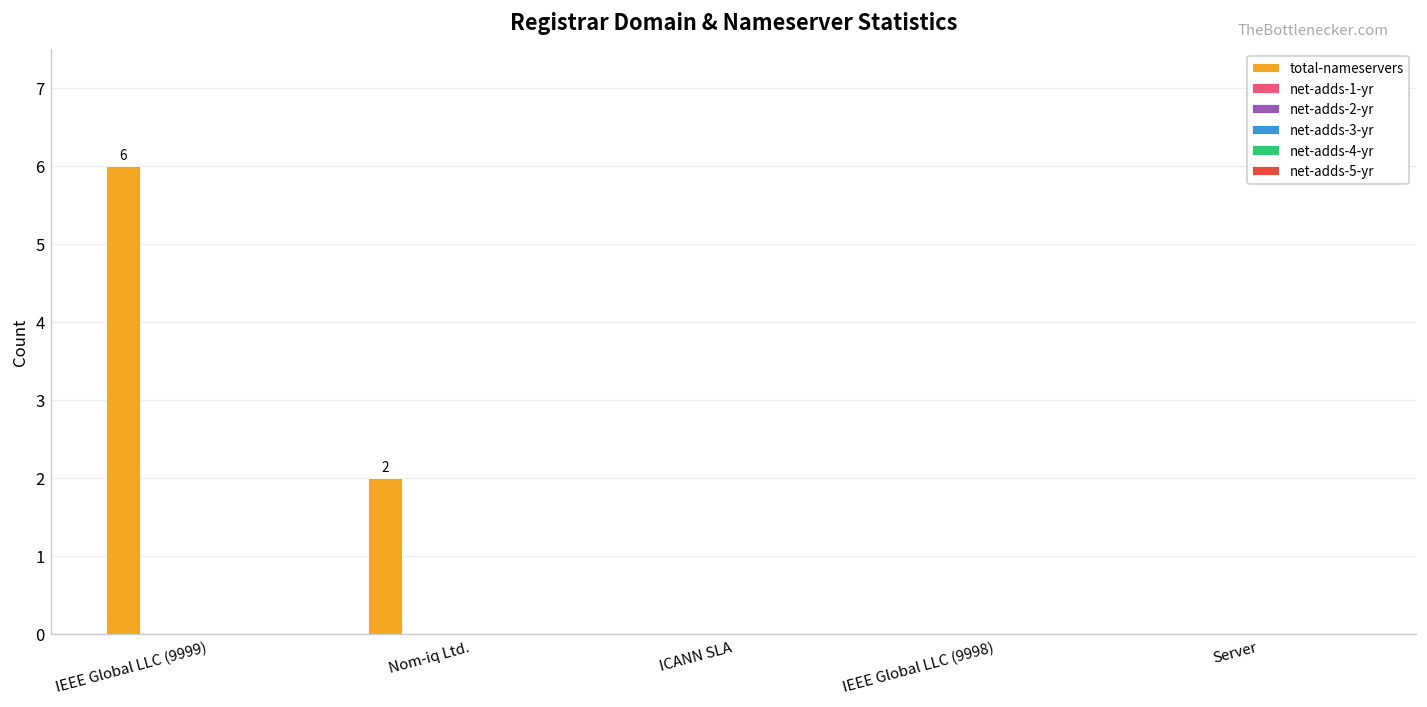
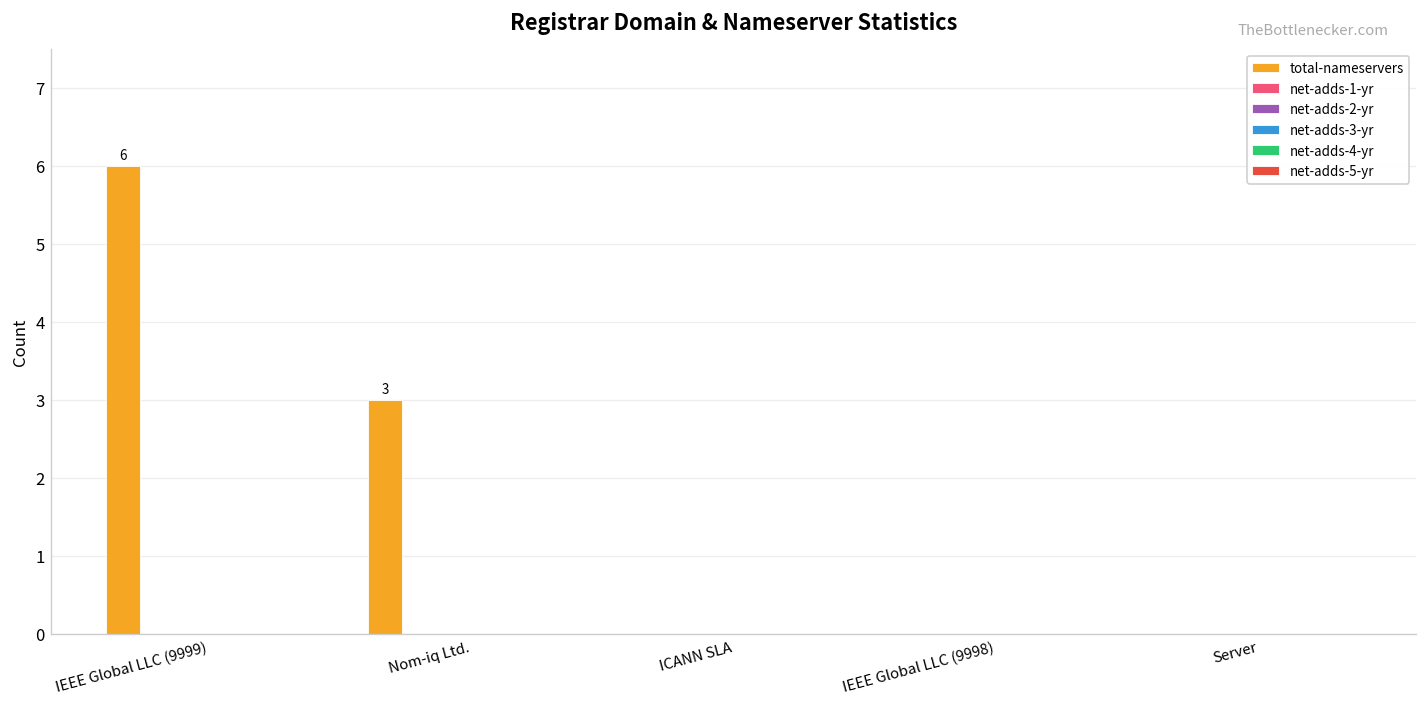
total-nameservers, Nom-iq Ltd.: 2 -> 3
